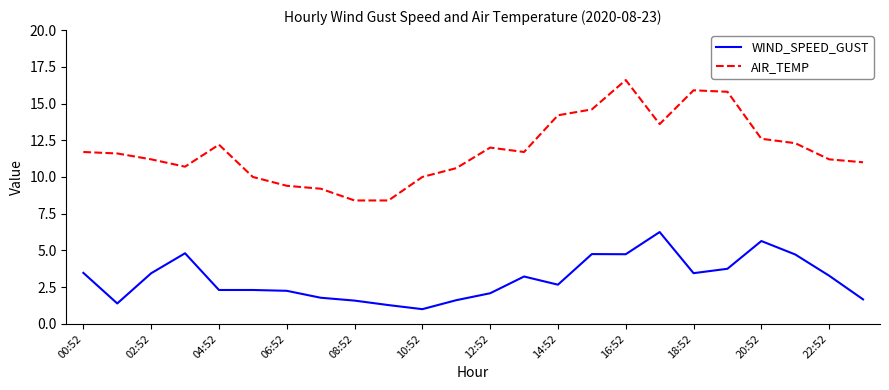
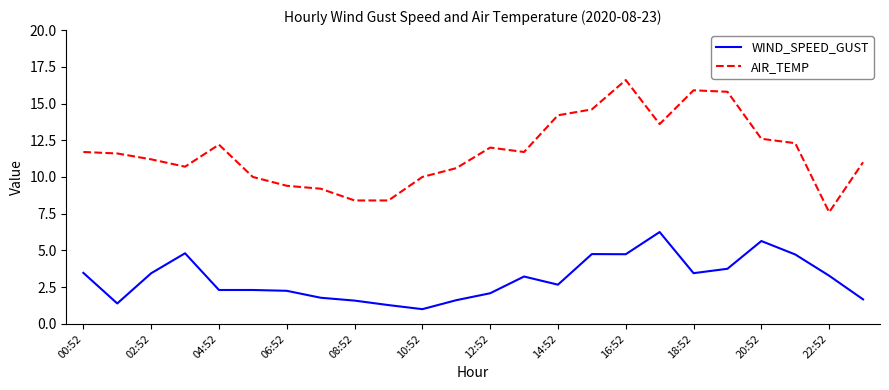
AIR_TEMP, 22:52: 11.2 -> 7.6
